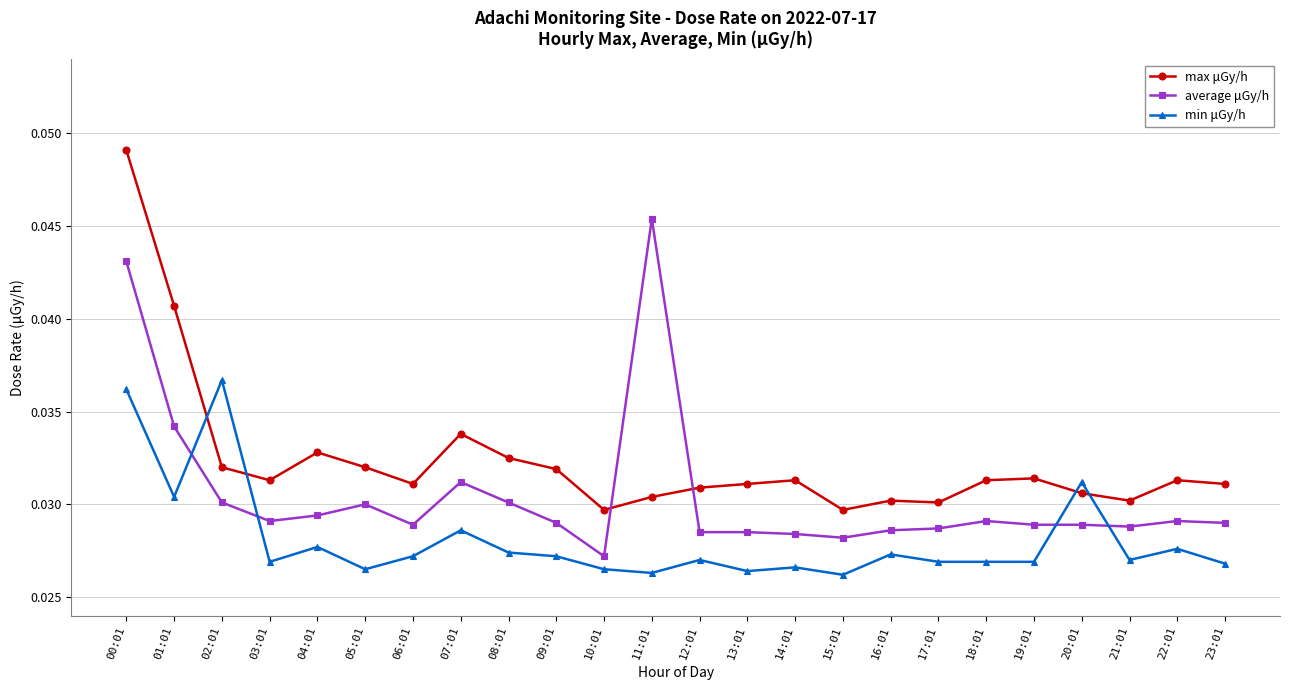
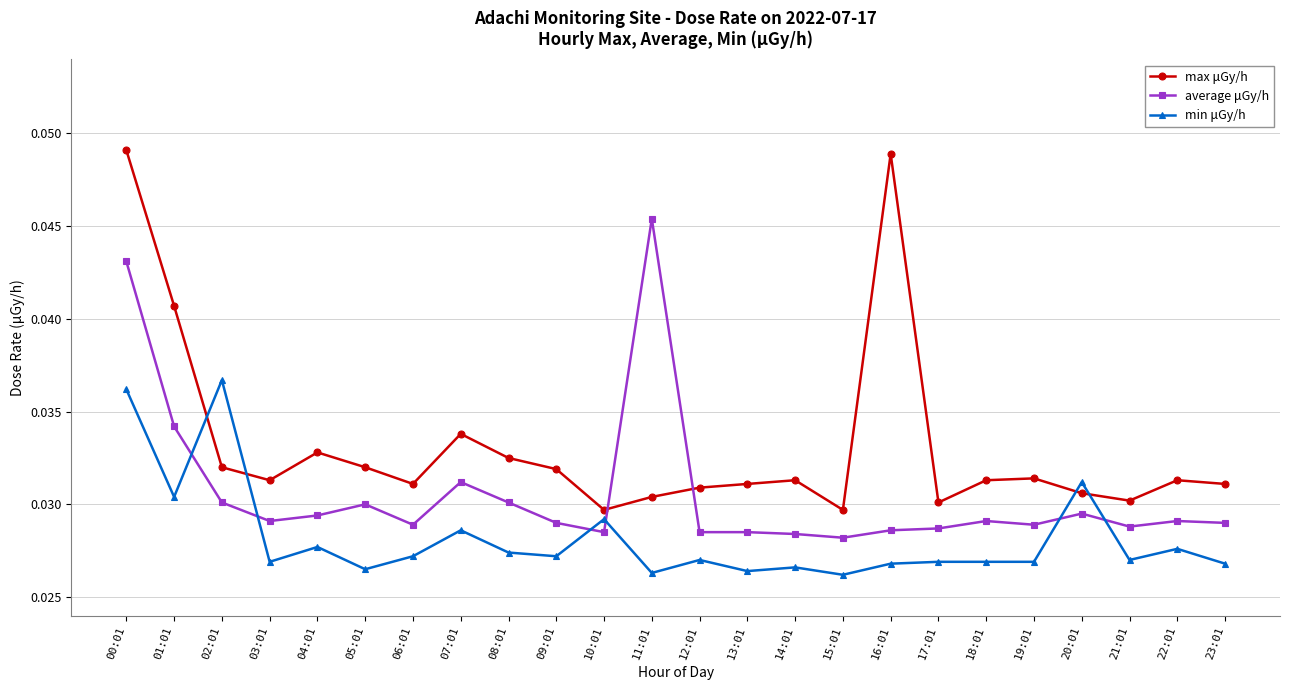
average μGy/h, 10:01: 0.0272 -> 0.0285
min μGy/h, 10:01: 0.0265 -> 0.0292
max μGy/h, 16:01: 0.0302 -> 0.0489
min μGy/h, 16:01: 0.0273 -> 0.0268
average μGy/h, 20:01: 0.0289 -> 0.0295
